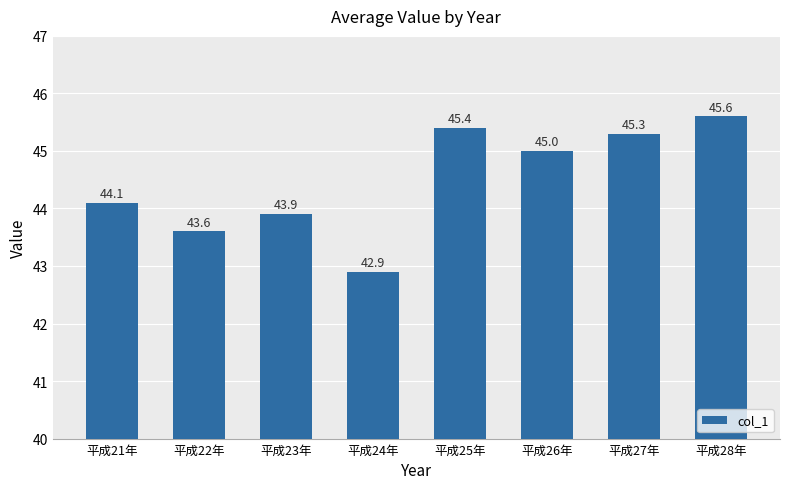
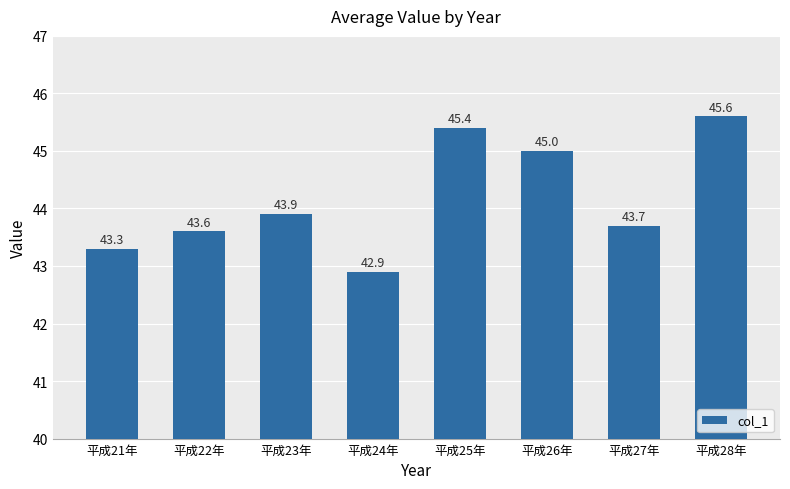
平成21年: 44.1 -> 43.3
平成27年: 45.3 -> 43.7
